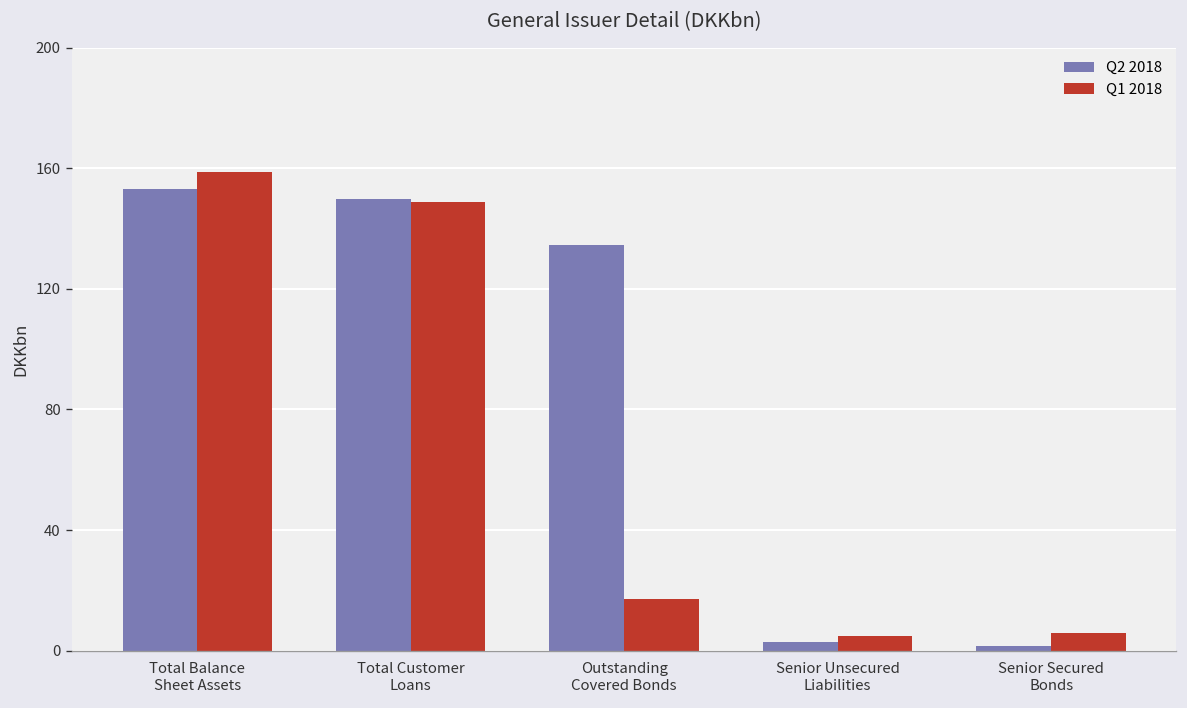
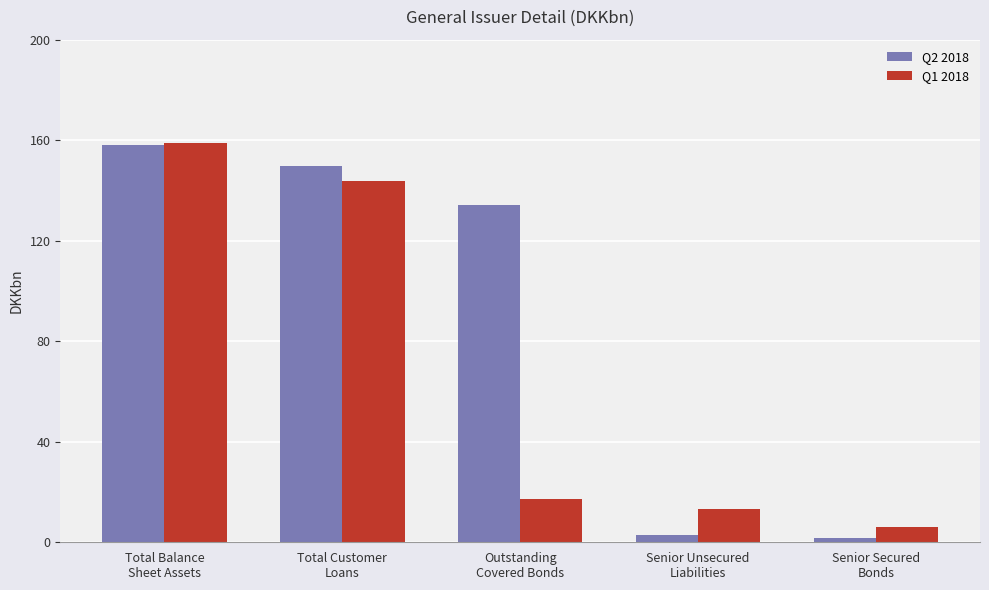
Q2 2018, Total Balance Sheet Assets: 153 -> 158
Q1 2018, Total Customer Loans: 149 -> 144
Q1 2018, Senior Unsecured Liabilities: 5 -> 13
